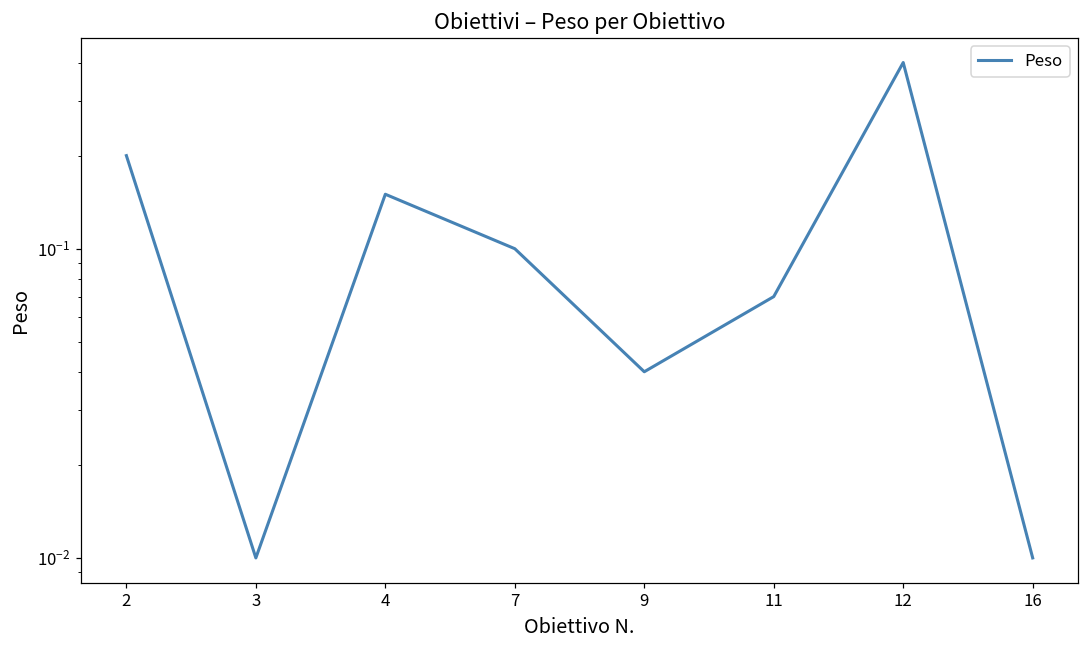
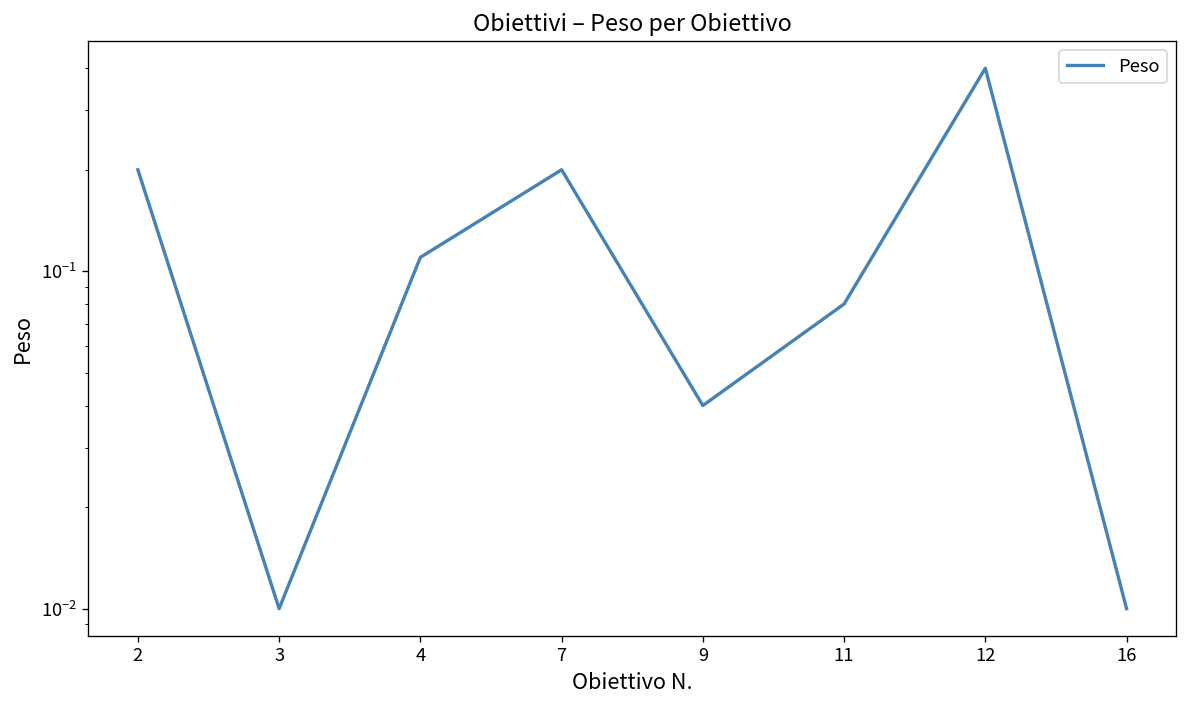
4: 0.15 -> 0.11
7: 0.1 -> 0.2
11: 0.07 -> 0.08
